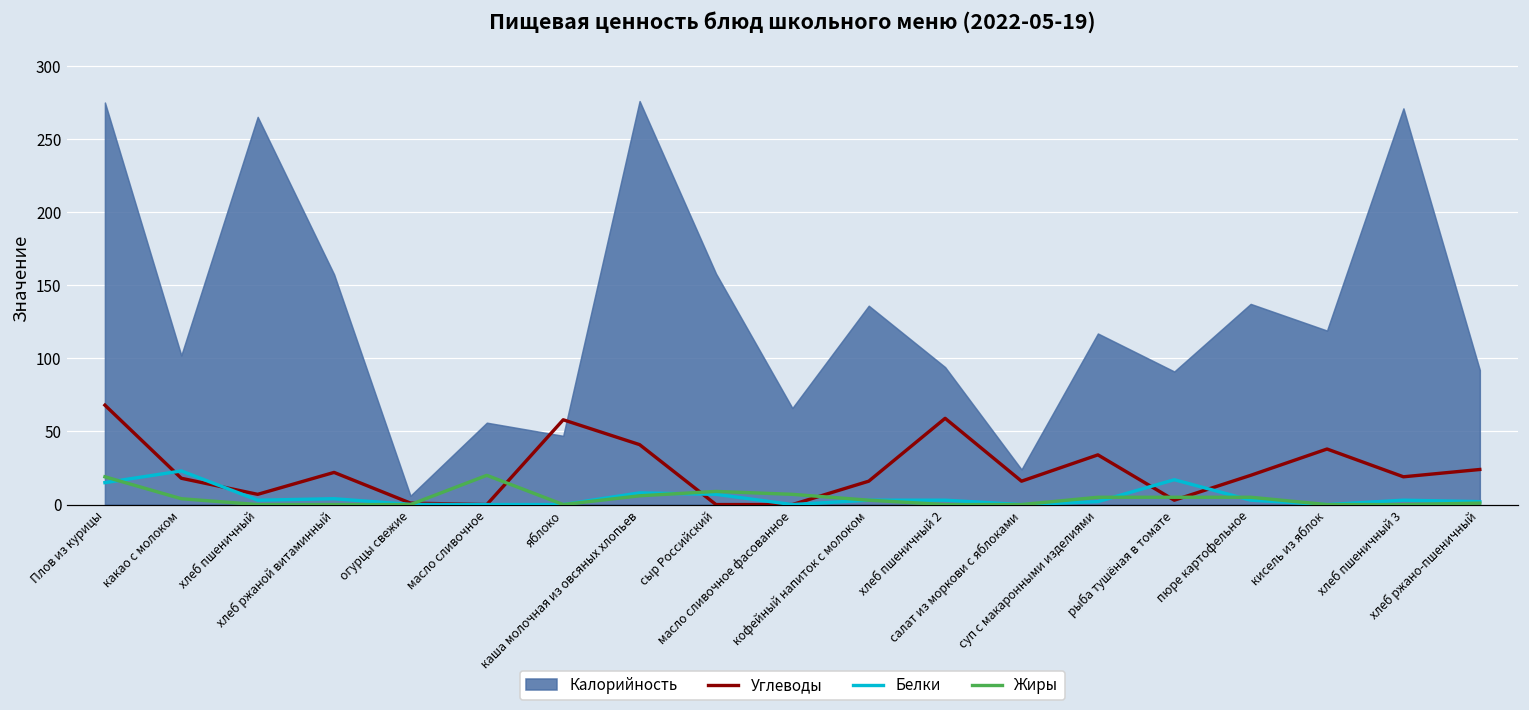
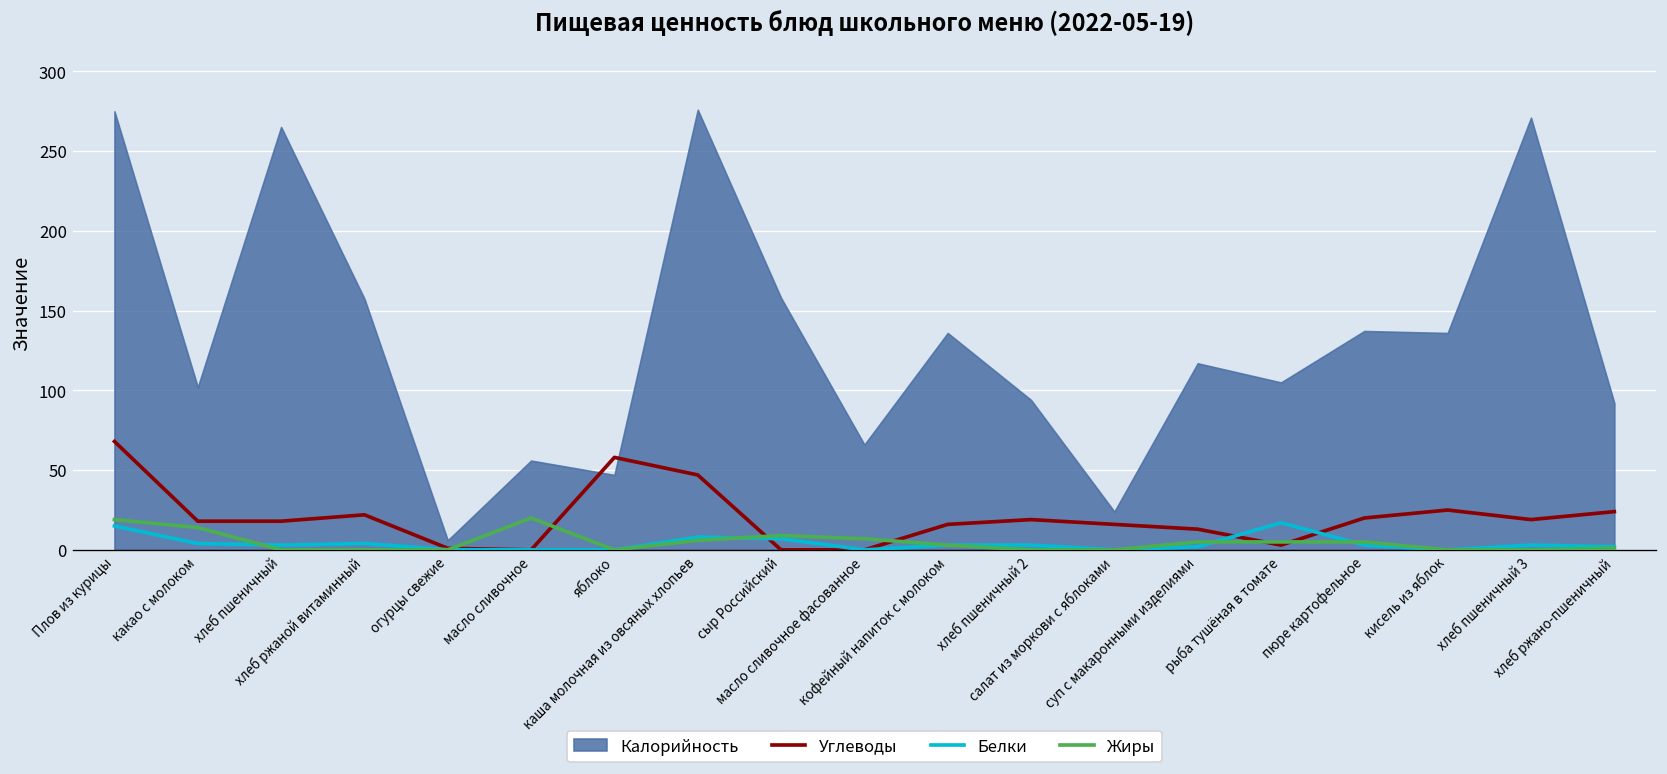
Белки, какао с молоком: 23 -> 4
Жиры, какао с молоком: 4 -> 14
Углеводы, хлеб пшеничный: 7 -> 18
Углеводы, каша молочная из овсяных хлопьев: 41 -> 47
Углеводы, хлеб пшеничный 2: 59 -> 19
Углеводы, суп с макаронными изделиями: 34 -> 13
Калорийность, рыба тушёная в томате: 91 -> 105
Углеводы, кисель из яблок: 38 -> 25
Калорийность, кисель из яблок: 119 -> 136
